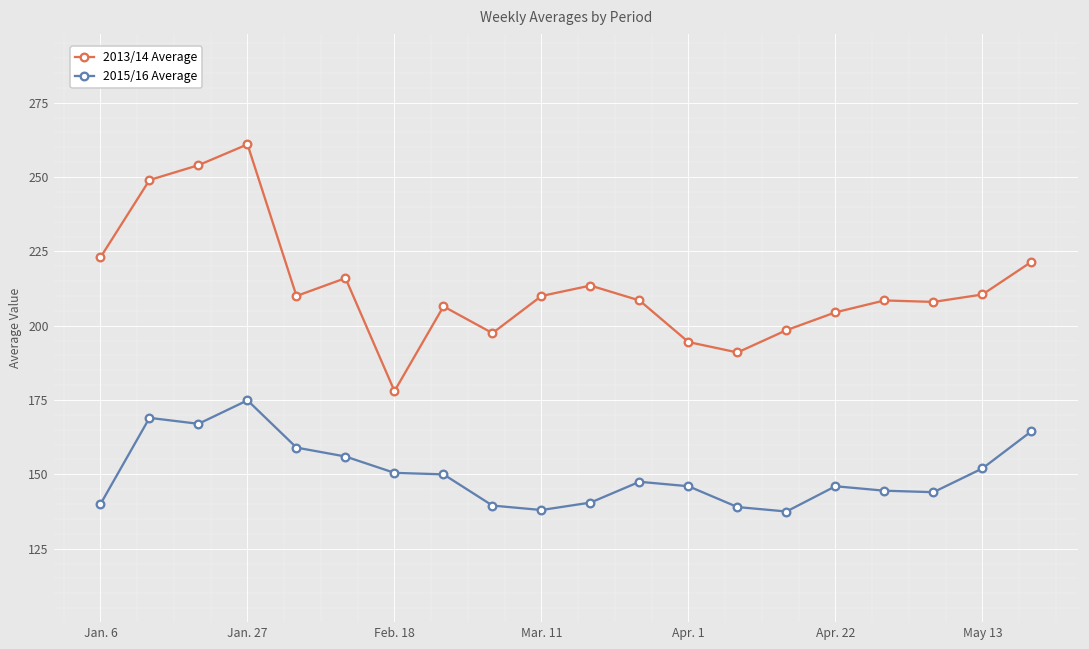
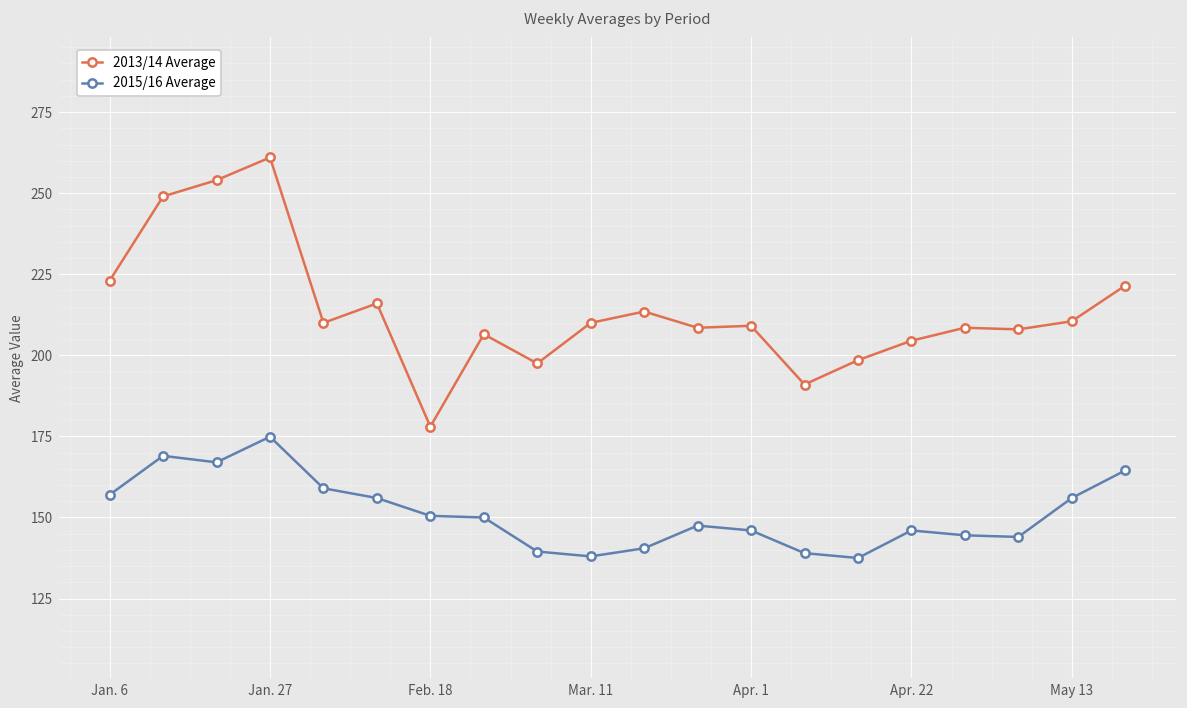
2015/16 Average, Jan. 6: 140 -> 157
2013/14 Average, Apr. 1: 195 -> 209
2015/16 Average, May 13: 152 -> 156
